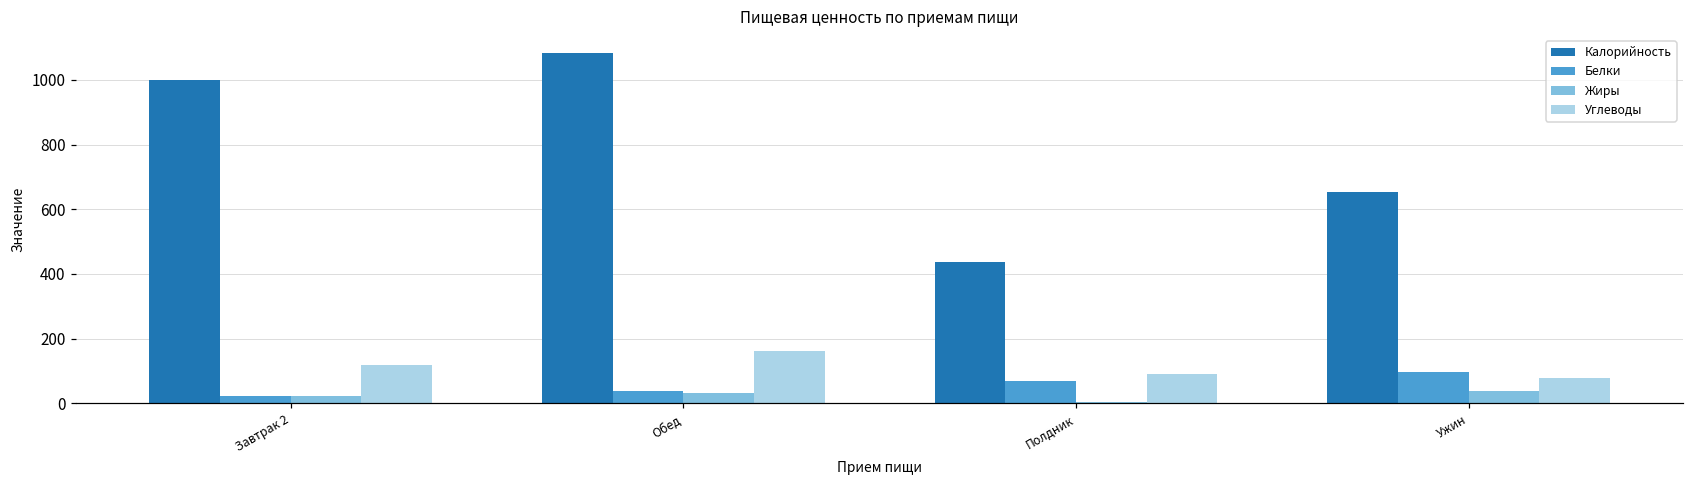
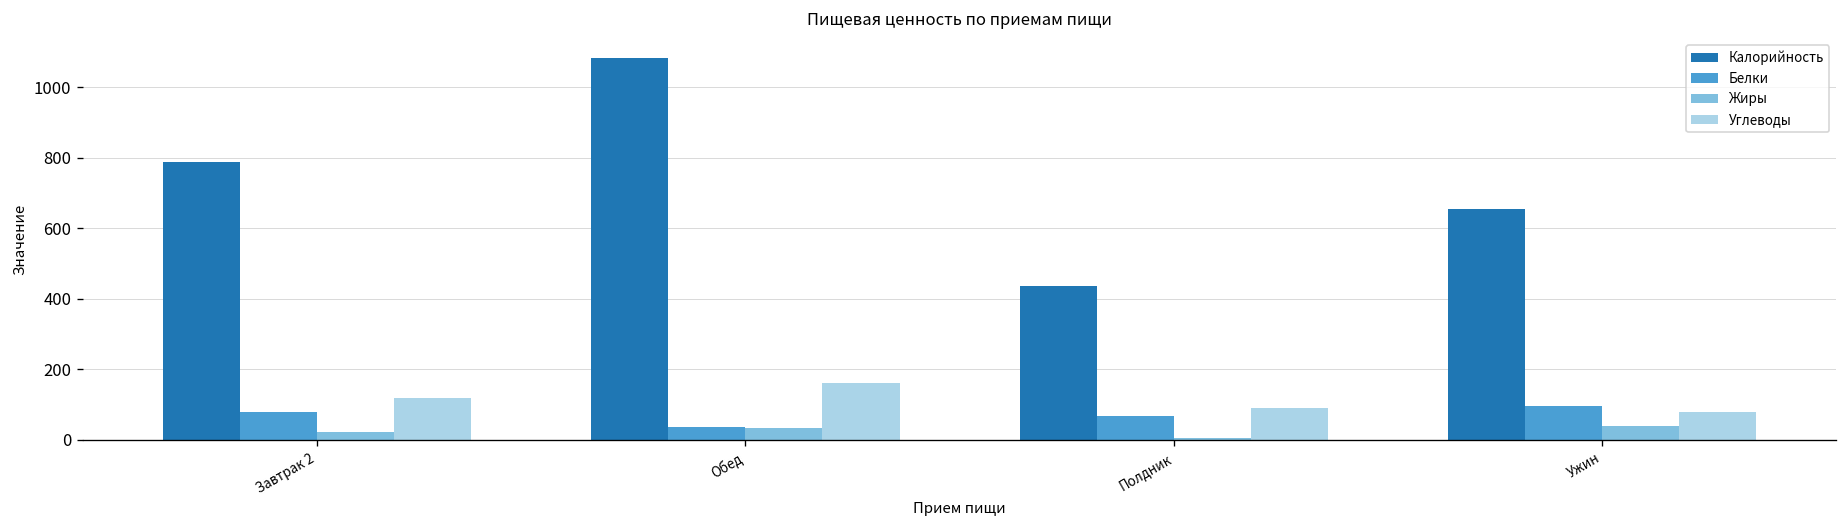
Калорийность, Завтрак 2: 1000 -> 790
Белки, Завтрак 2: 20 -> 80
